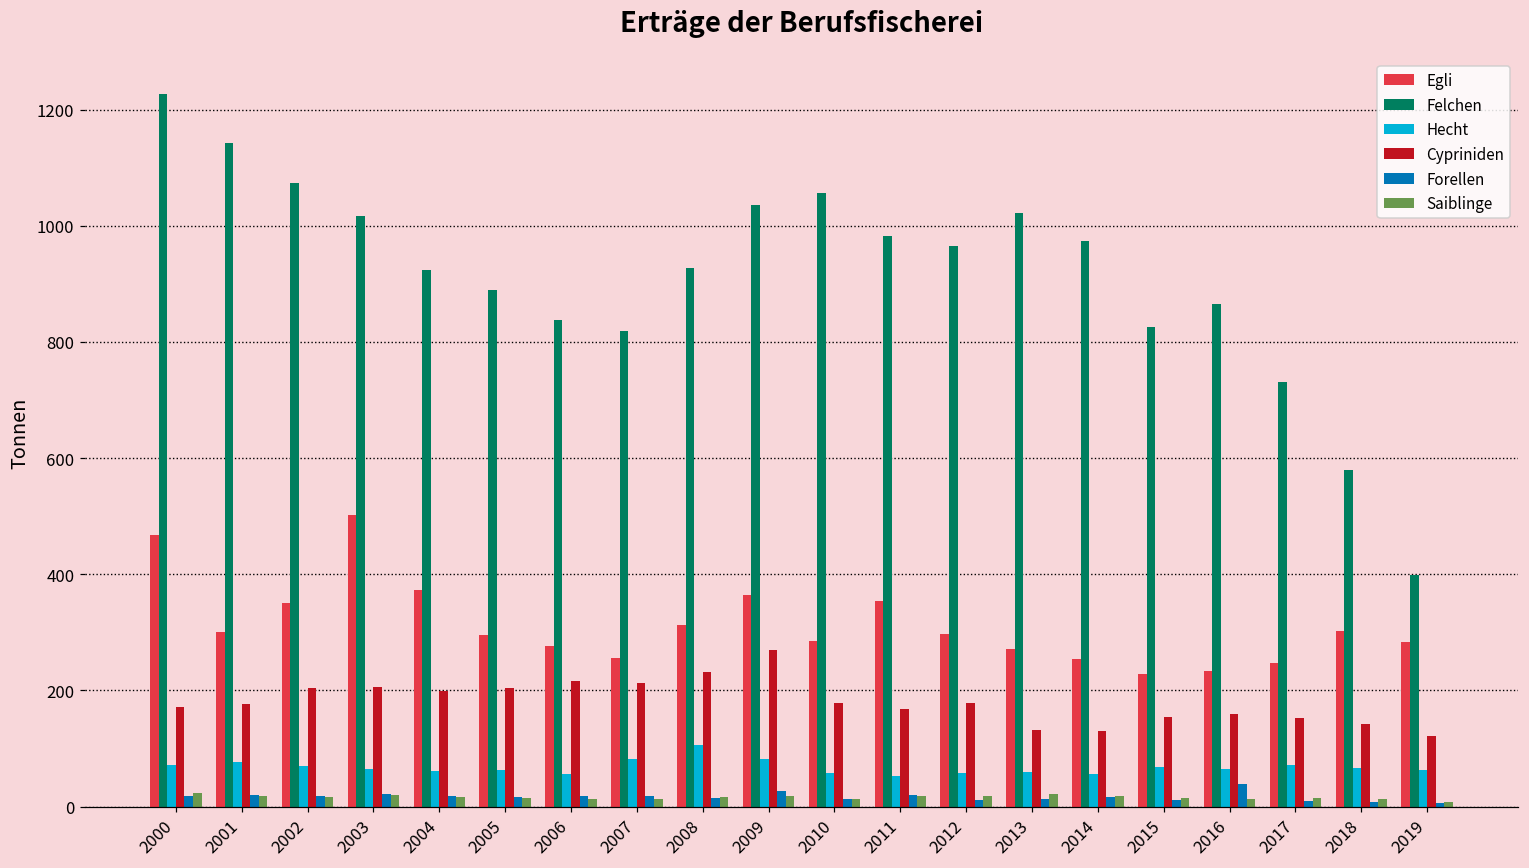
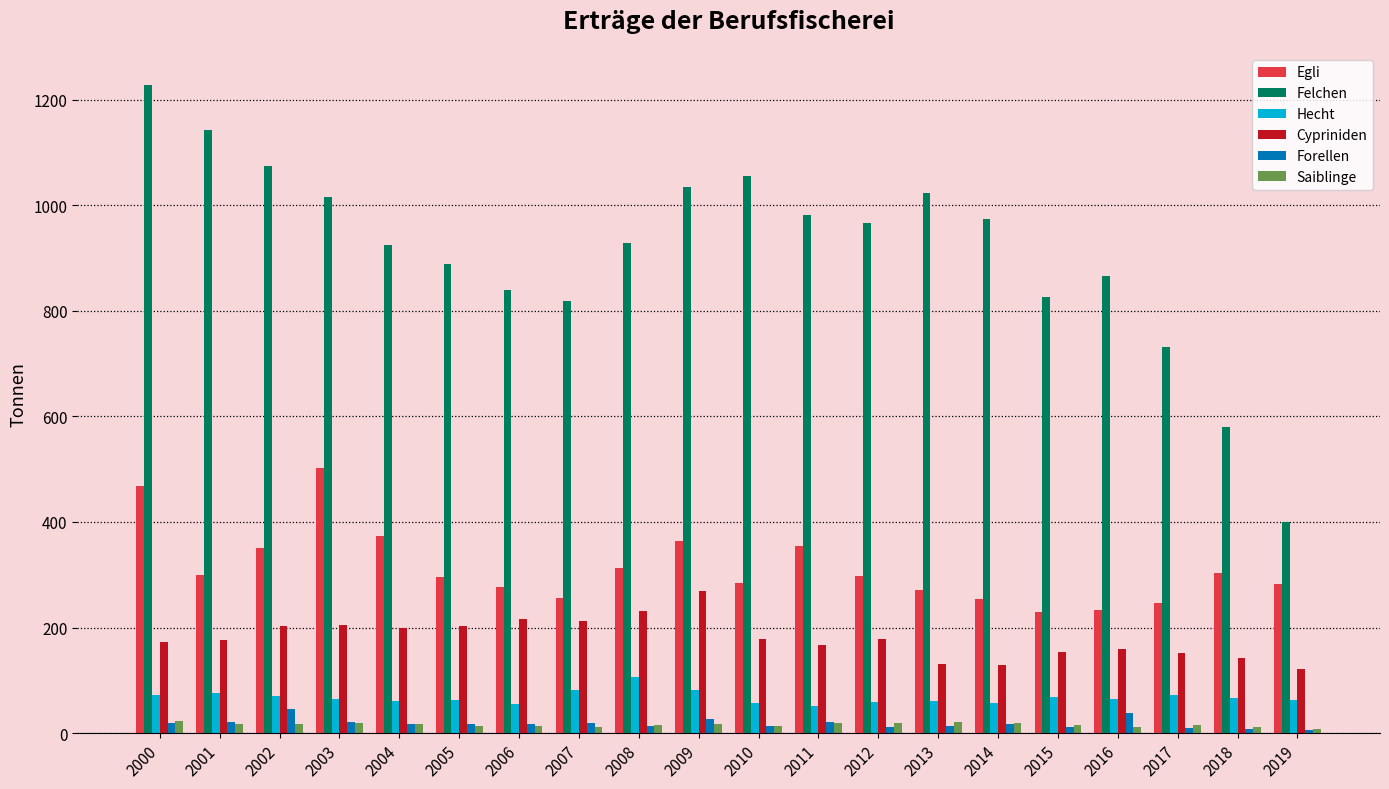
Forellen, 2002: 20 -> 50
